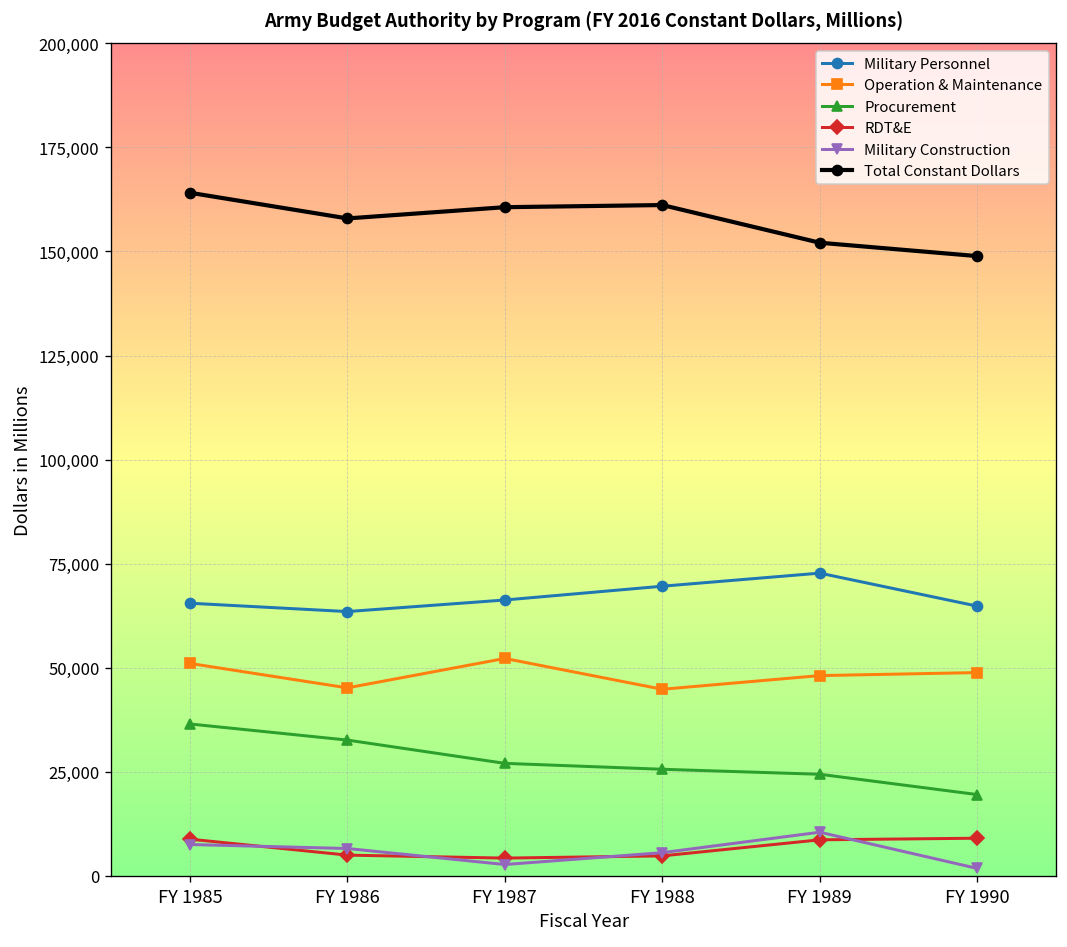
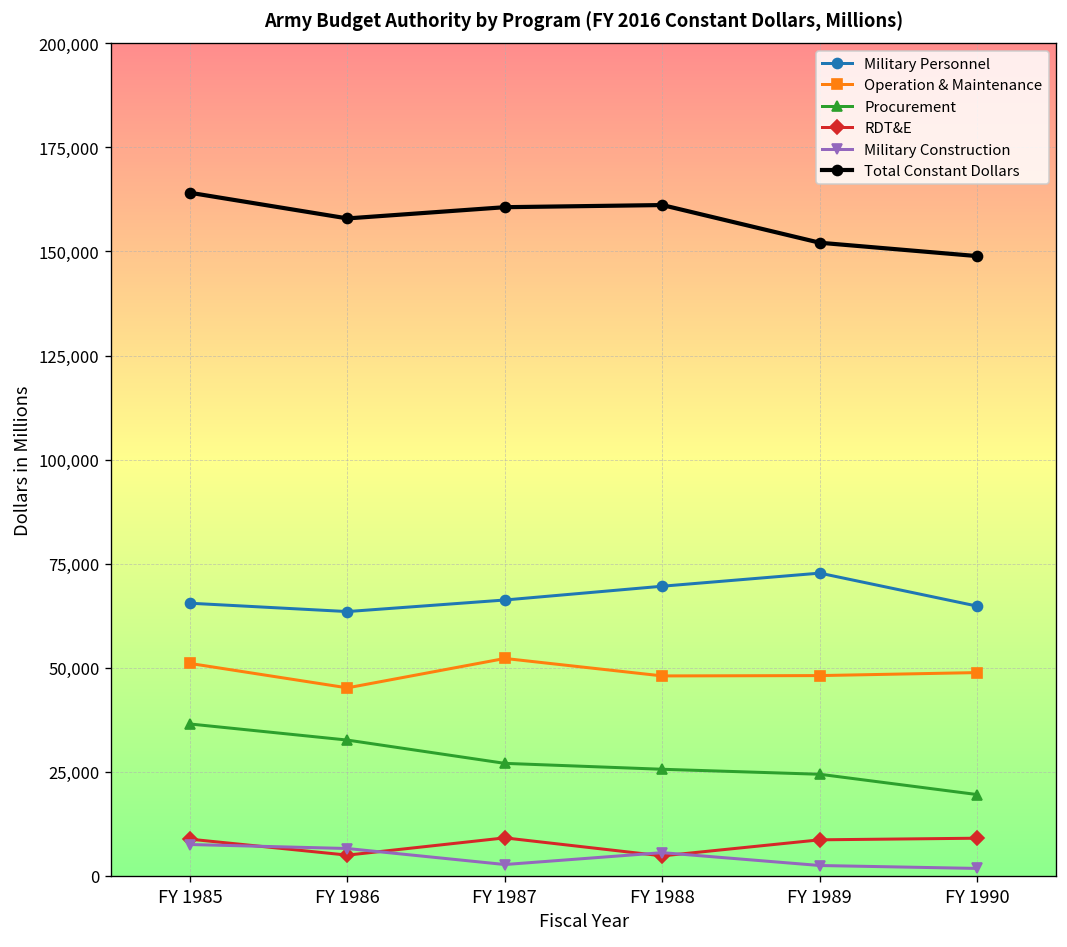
RDT&E, FY 1987: 4,000 -> 9,000
Operation & Maintenance, FY 1988: 45,000 -> 48,000
Military Construction, FY 1989: 10,000 -> 2,000
